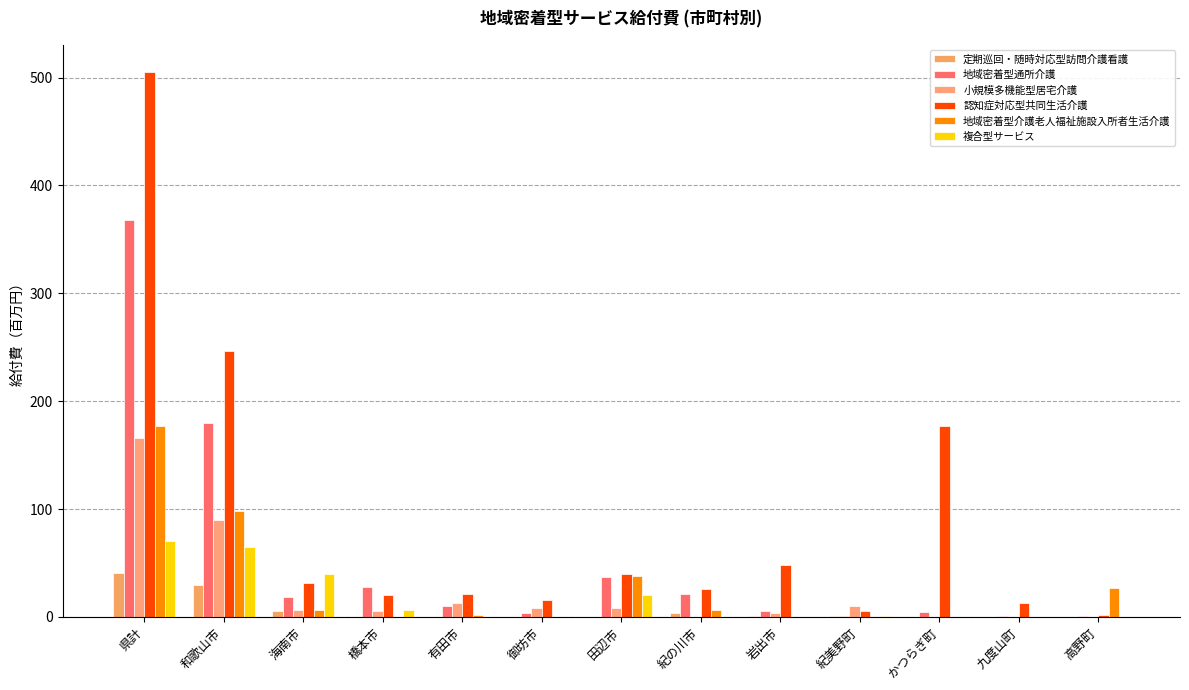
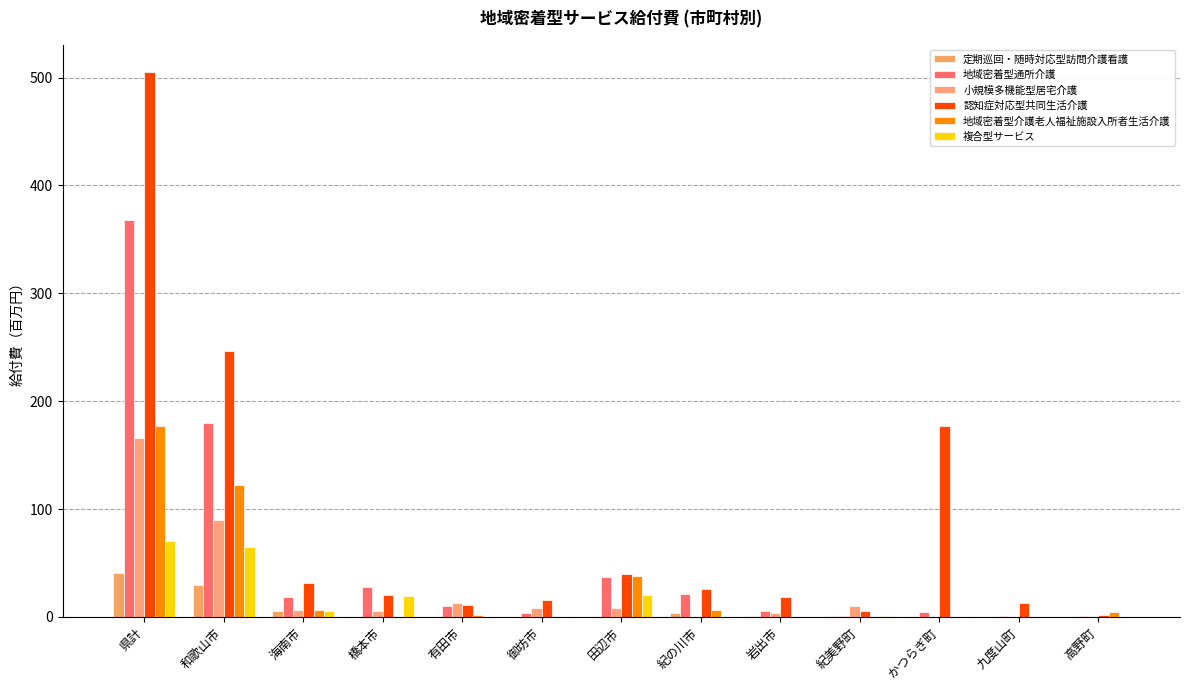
地域密着型介護老人福祉施設入所者生活介護, 和歌山市: 99 -> 123
複合型サービス, 海南市: 40 -> 6
複合型サービス, 橋本市: 6 -> 20
認知症対応型共同生活介護, 有田市: 21 -> 11
認知症対応型共同生活介護, 岩出市: 49 -> 18
地域密着型介護老人福祉施設入所者生活介護, 高野町: 27 -> 4
